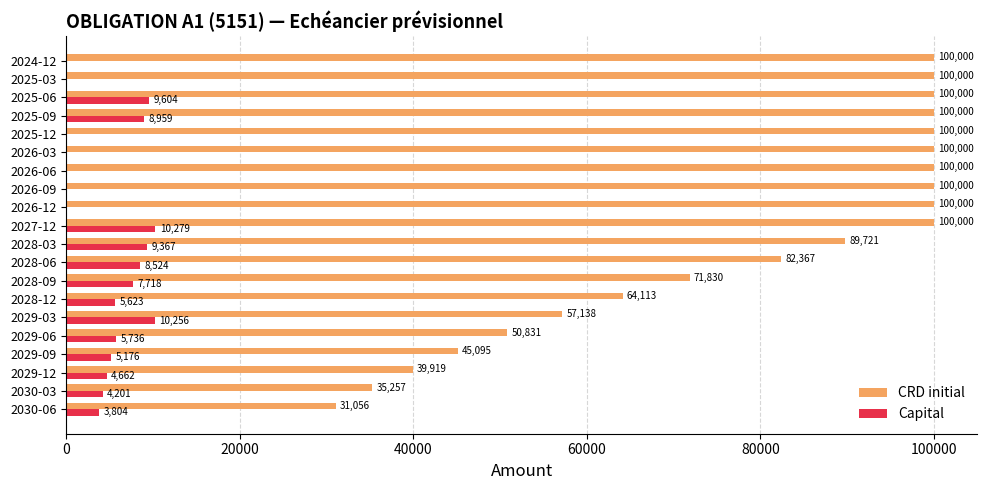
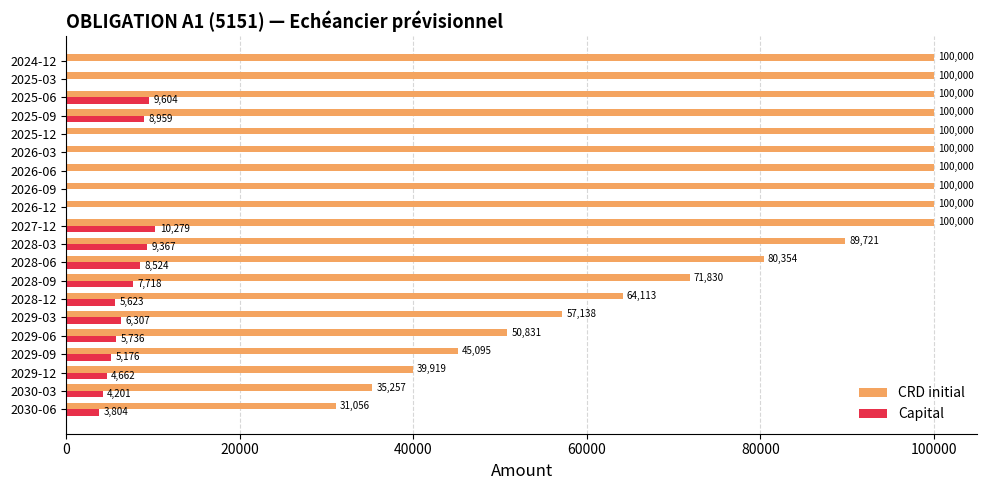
CRD initial, 2028-06: 82,367 -> 80,354
Capital, 2029-03: 10,256 -> 6,307
